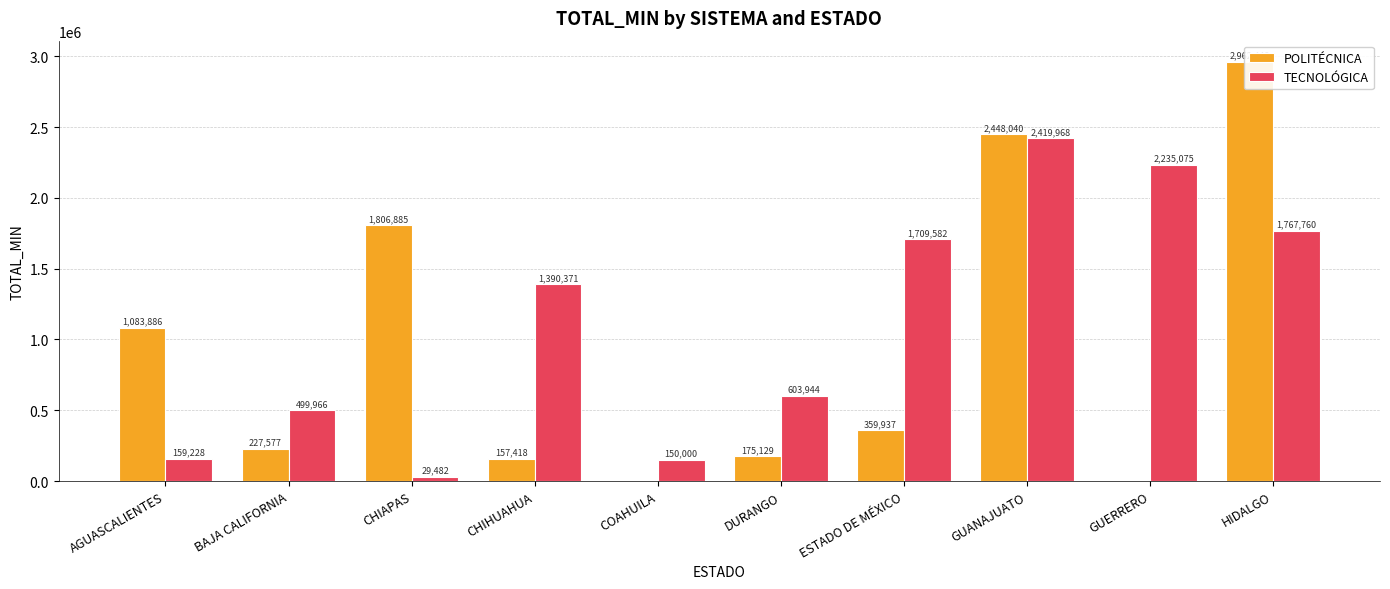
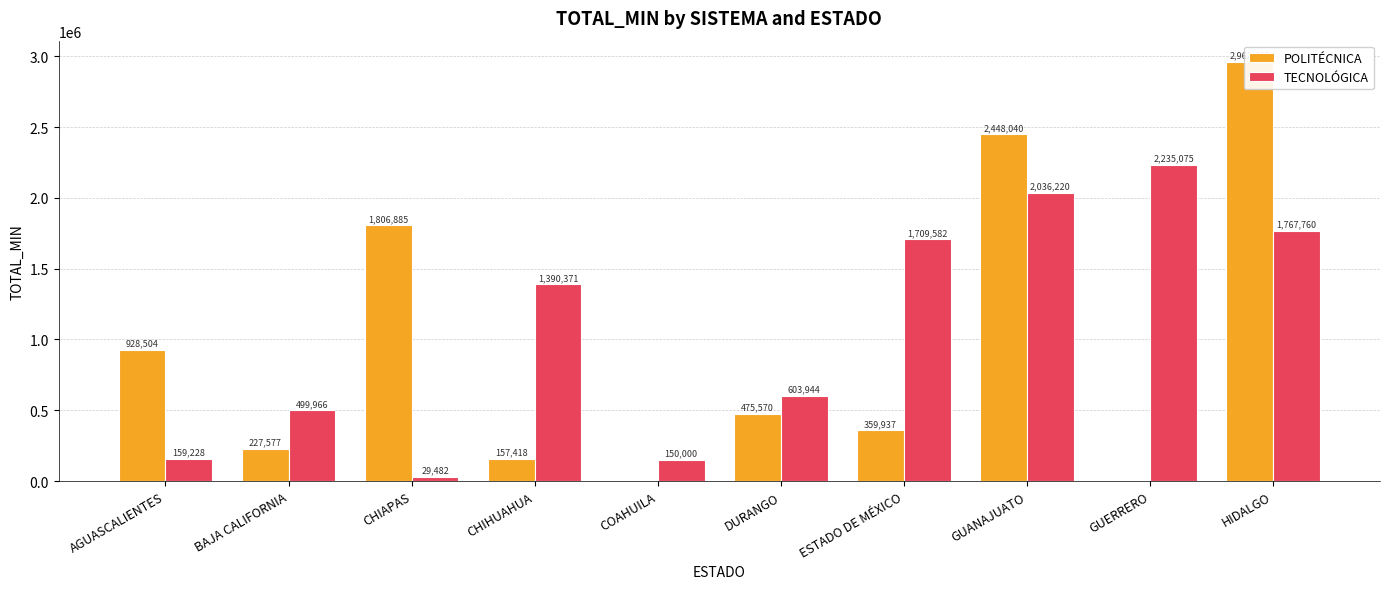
POLITÉCNICA, AGUASCALIENTES: 1,083,886 -> 928,504
POLITÉCNICA, DURANGO: 175,129 -> 475,570
TECNOLÓGICA, GUANAJUATO: 2,419,968 -> 2,036,220
